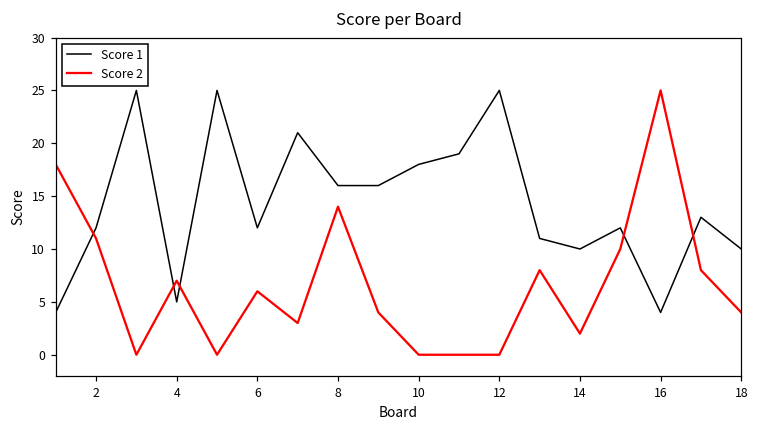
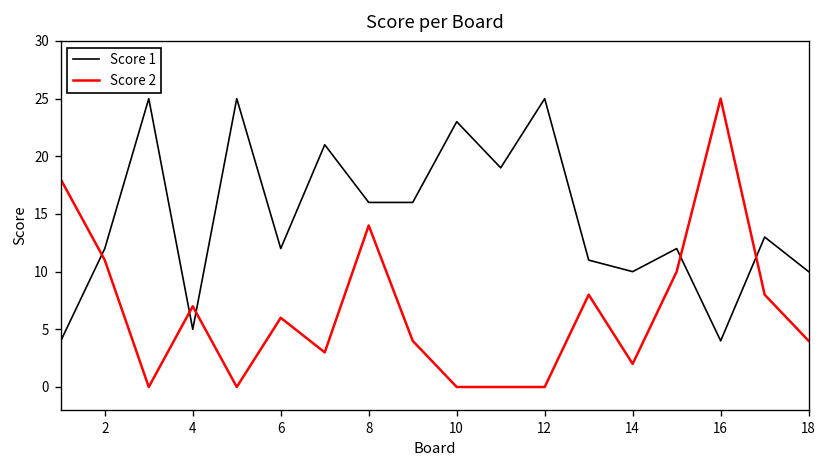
Score 1, 10: 18 -> 23
